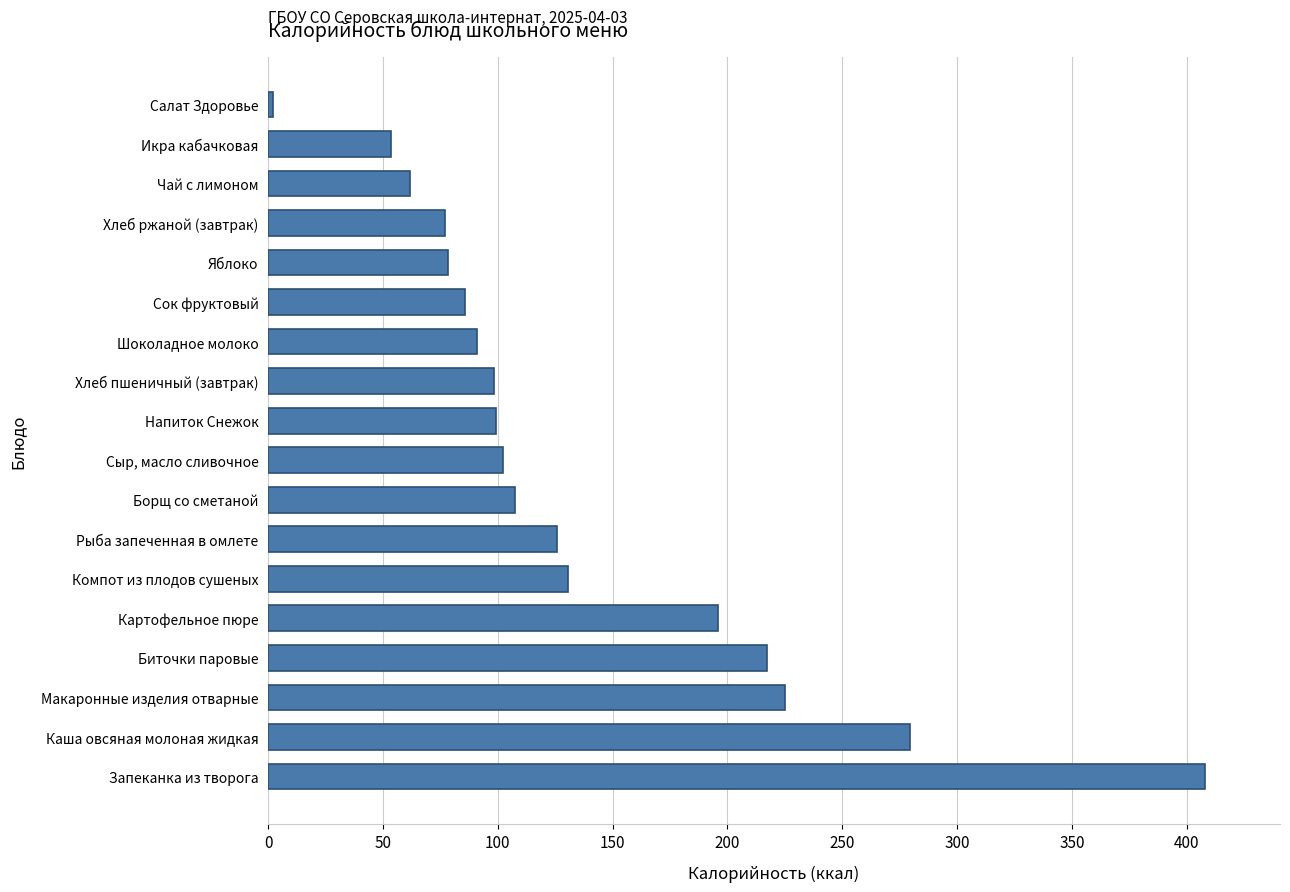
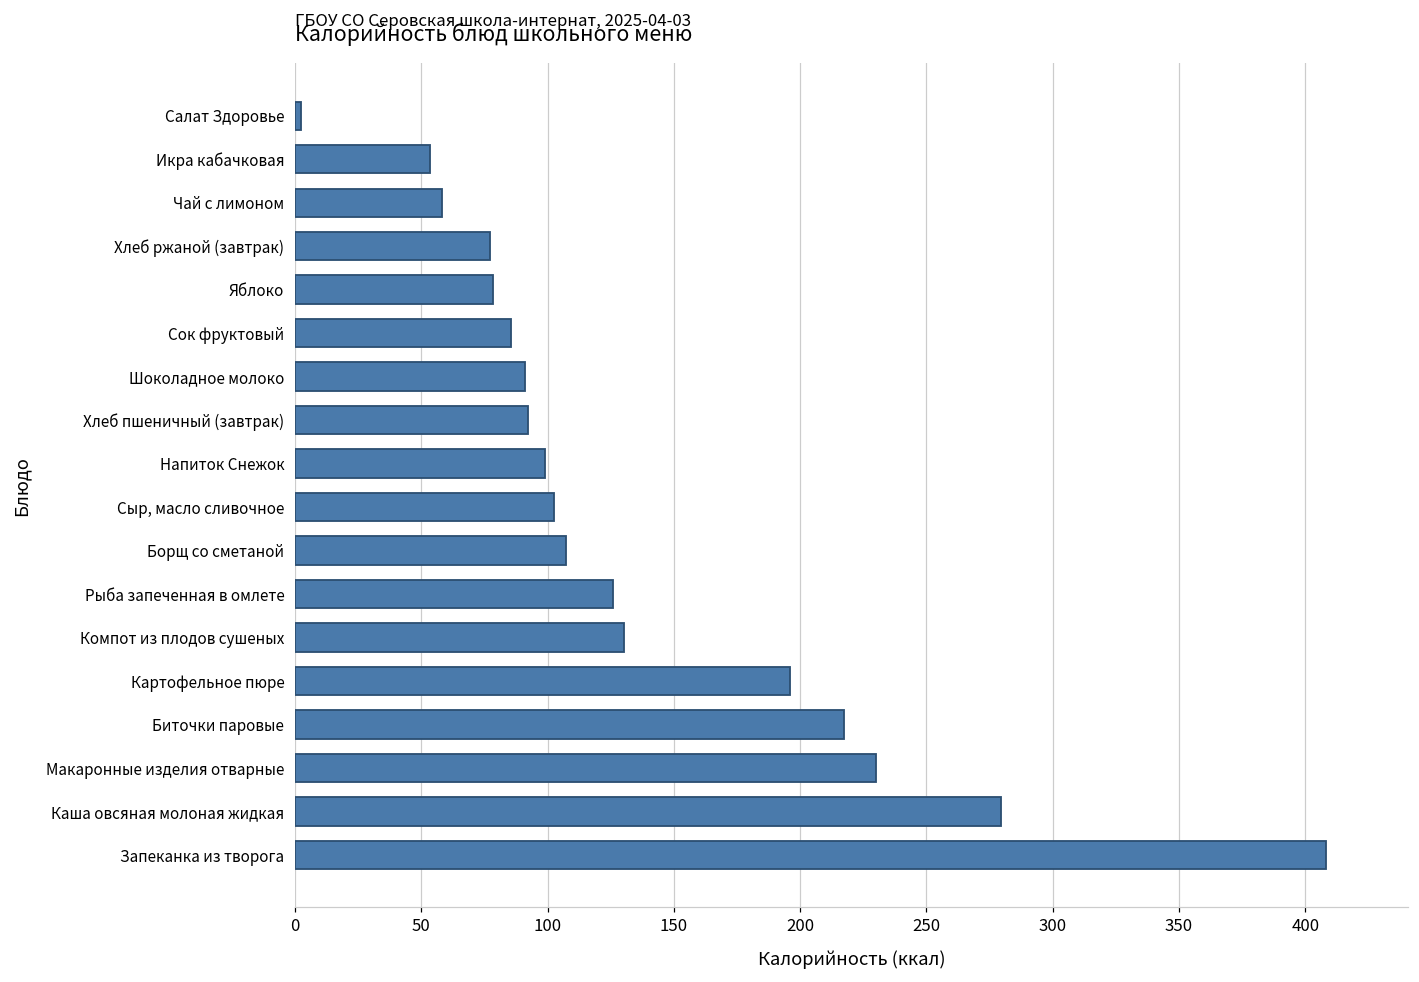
Чай с лимоном: 62 -> 58
Хлеб пшеничный (завтрак): 98 -> 92
Макаронные изделия отварные: 225 -> 230
